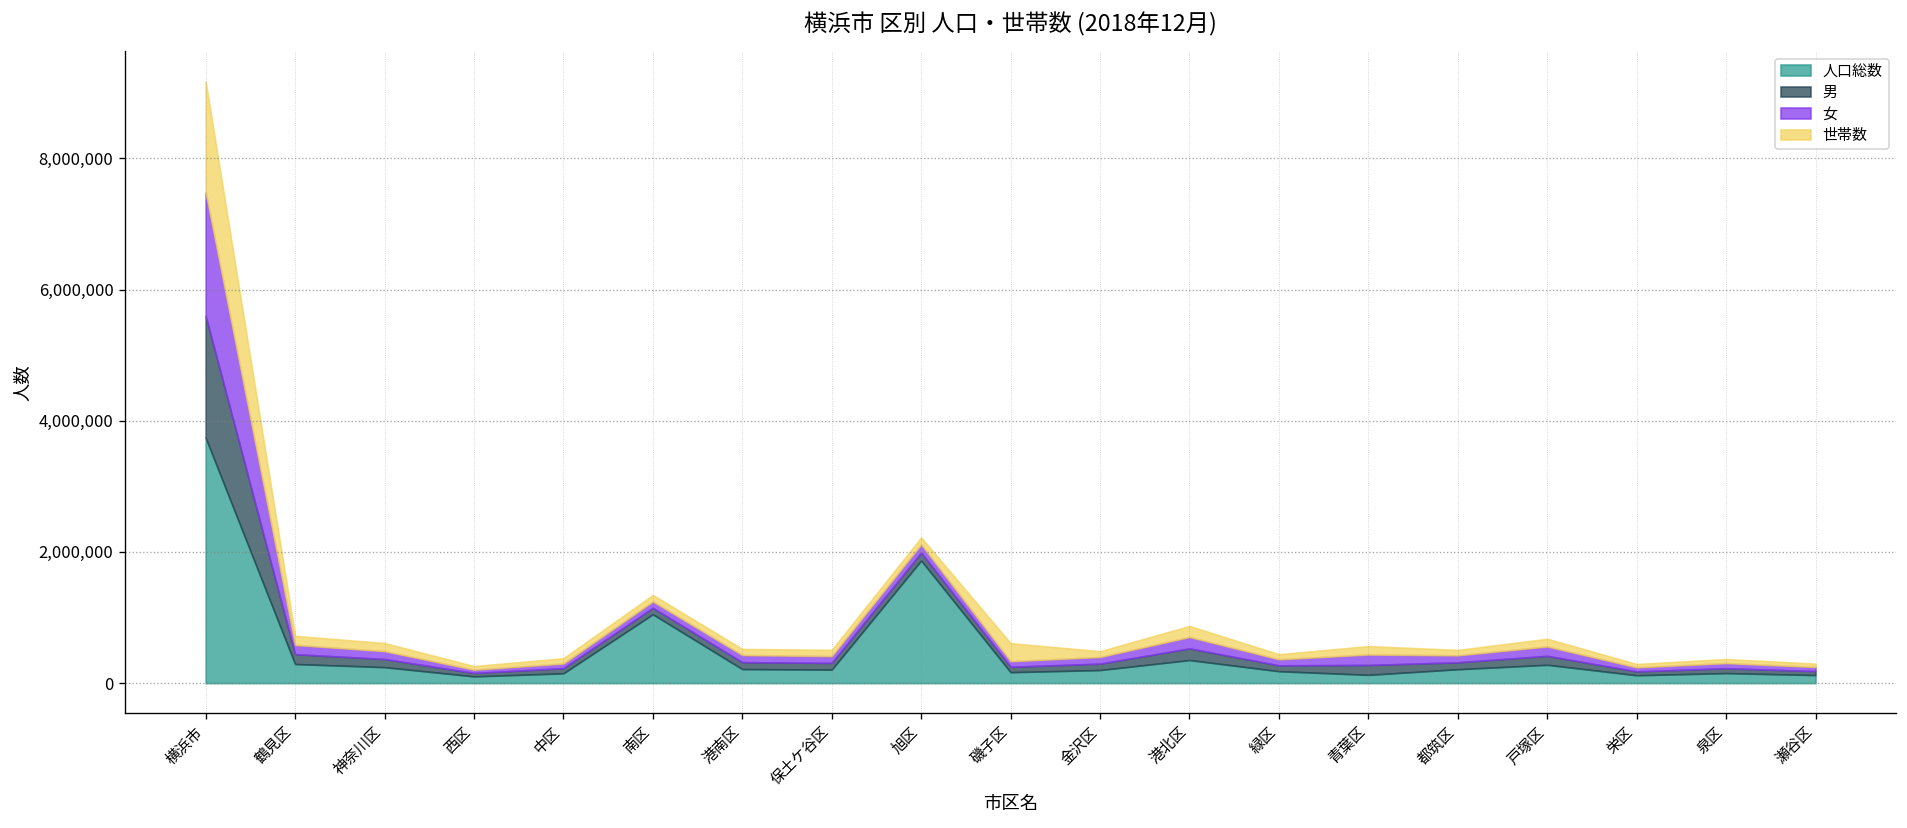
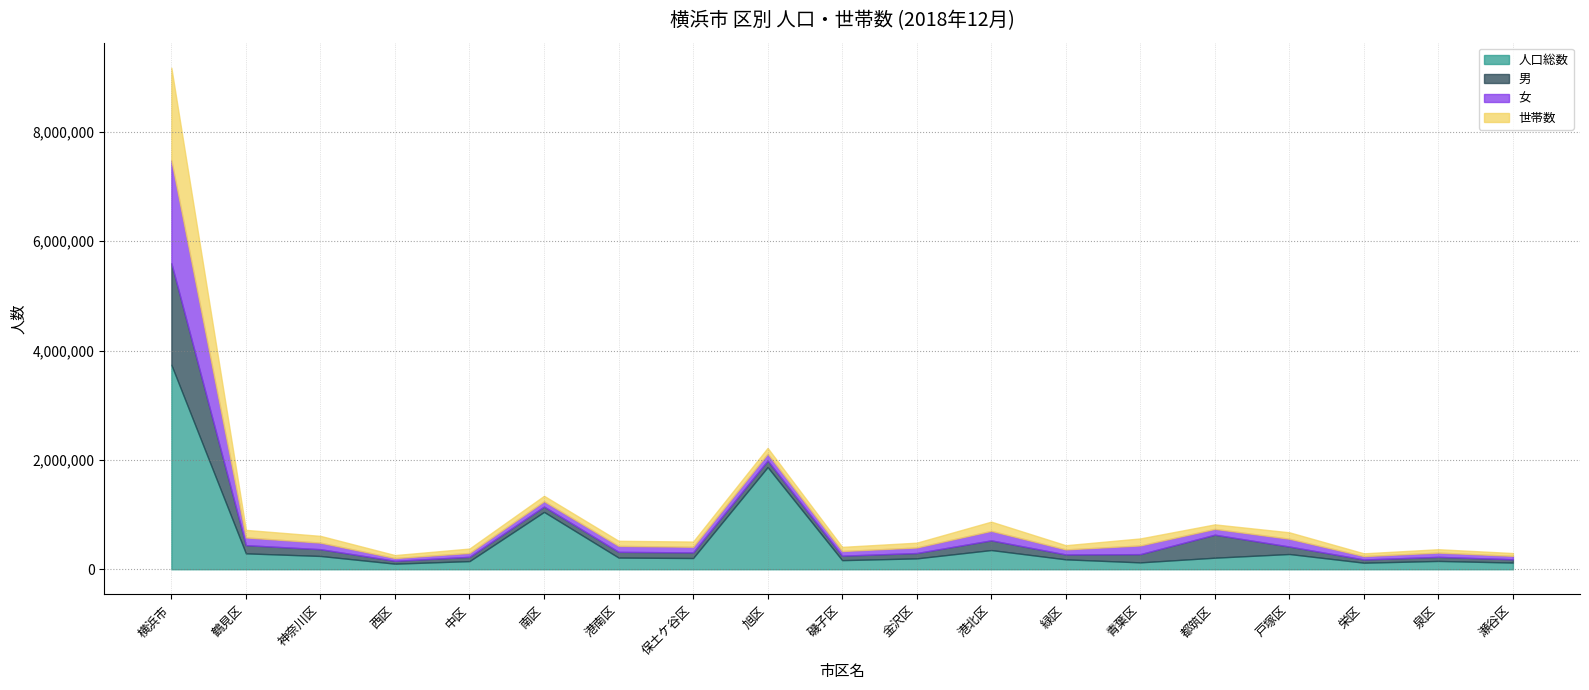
世帯数, 磯子区: 300,000 -> 100,000
男, 都筑区: 100,000 -> 400,000
